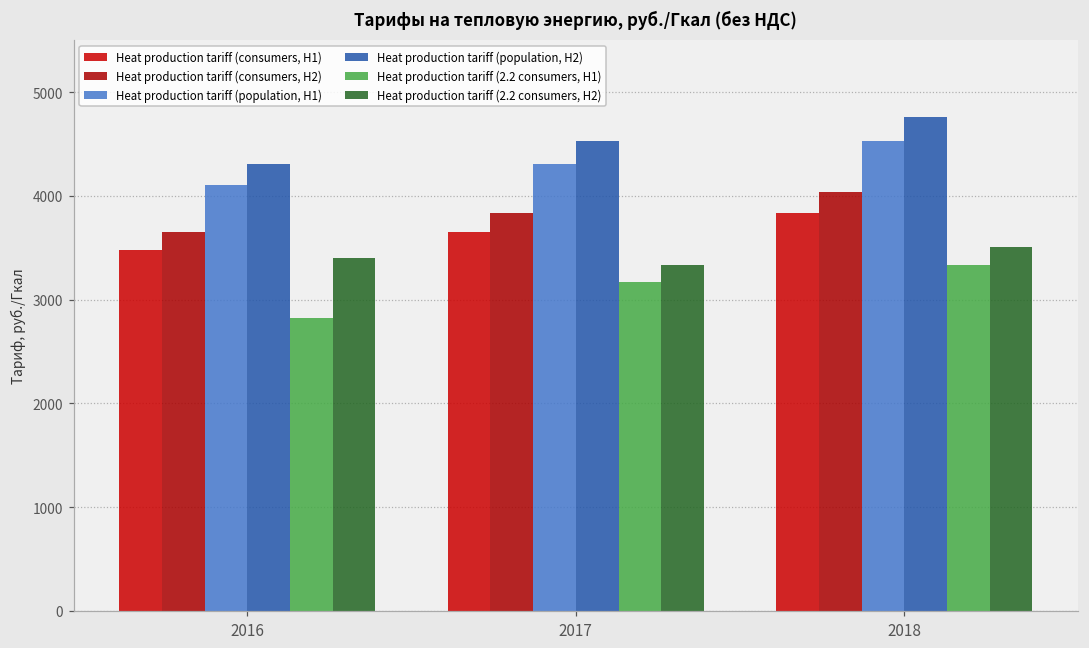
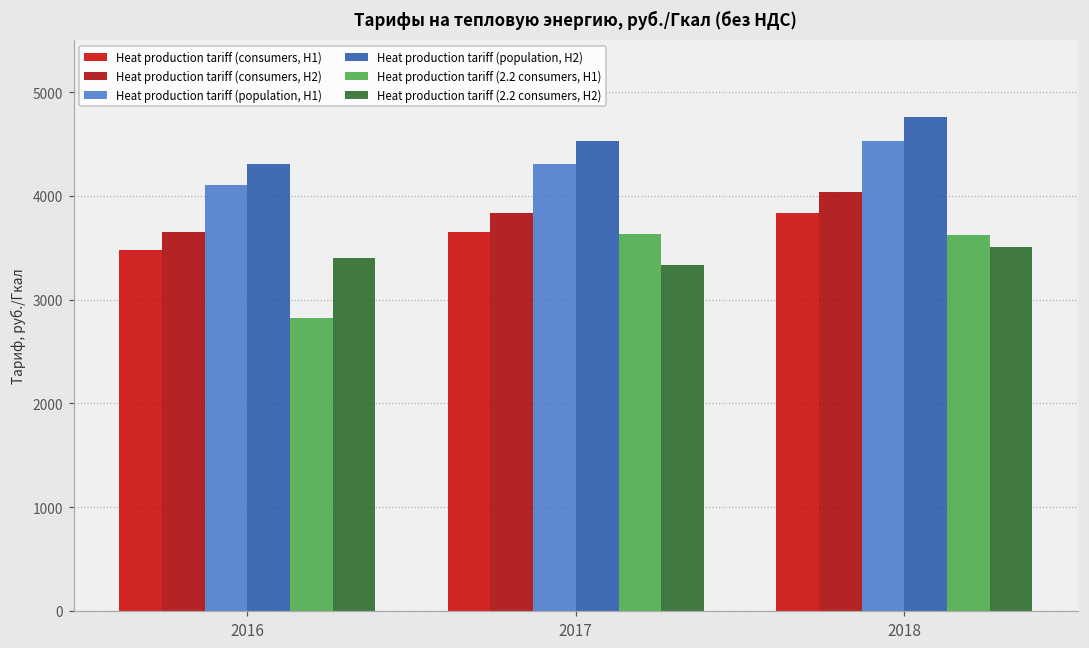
Heat production tariff (2.2 consumers, H1), 2017: 3200 -> 3600
Heat production tariff (2.2 consumers, H1), 2018: 3300 -> 3600
